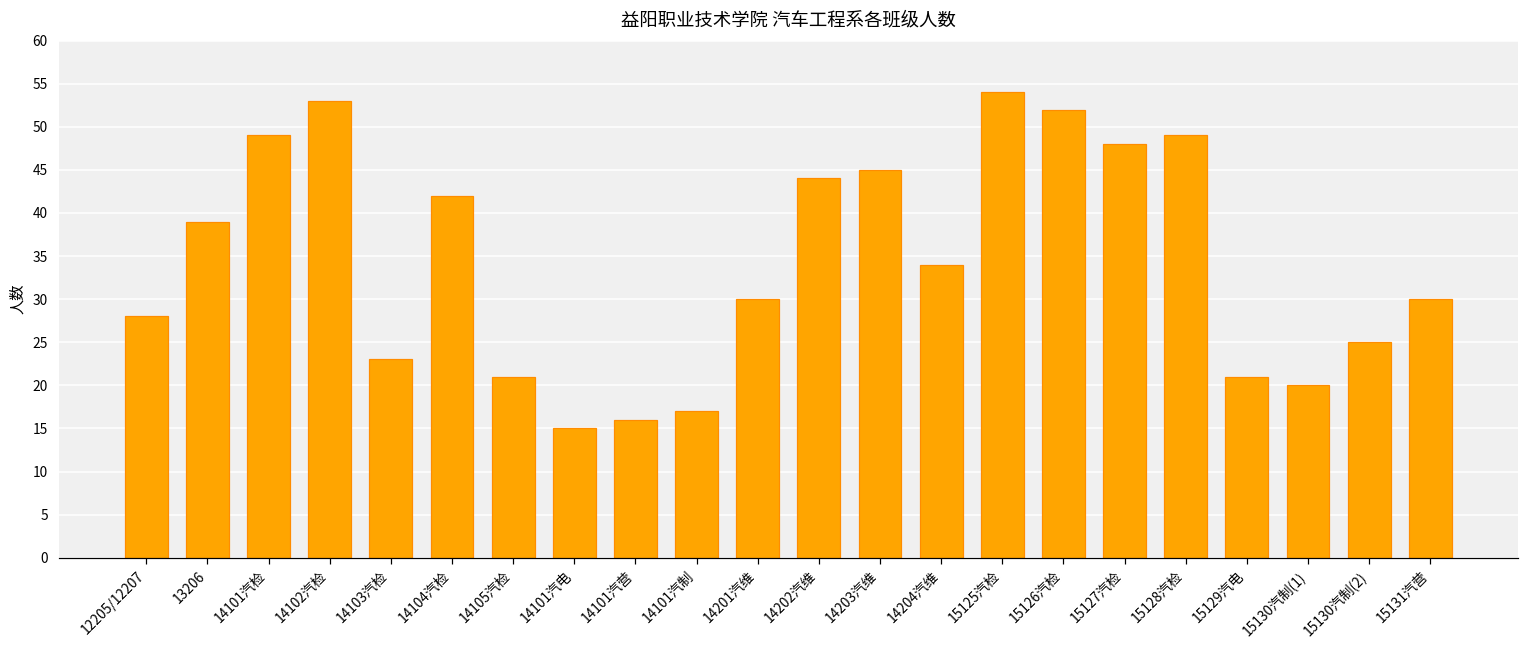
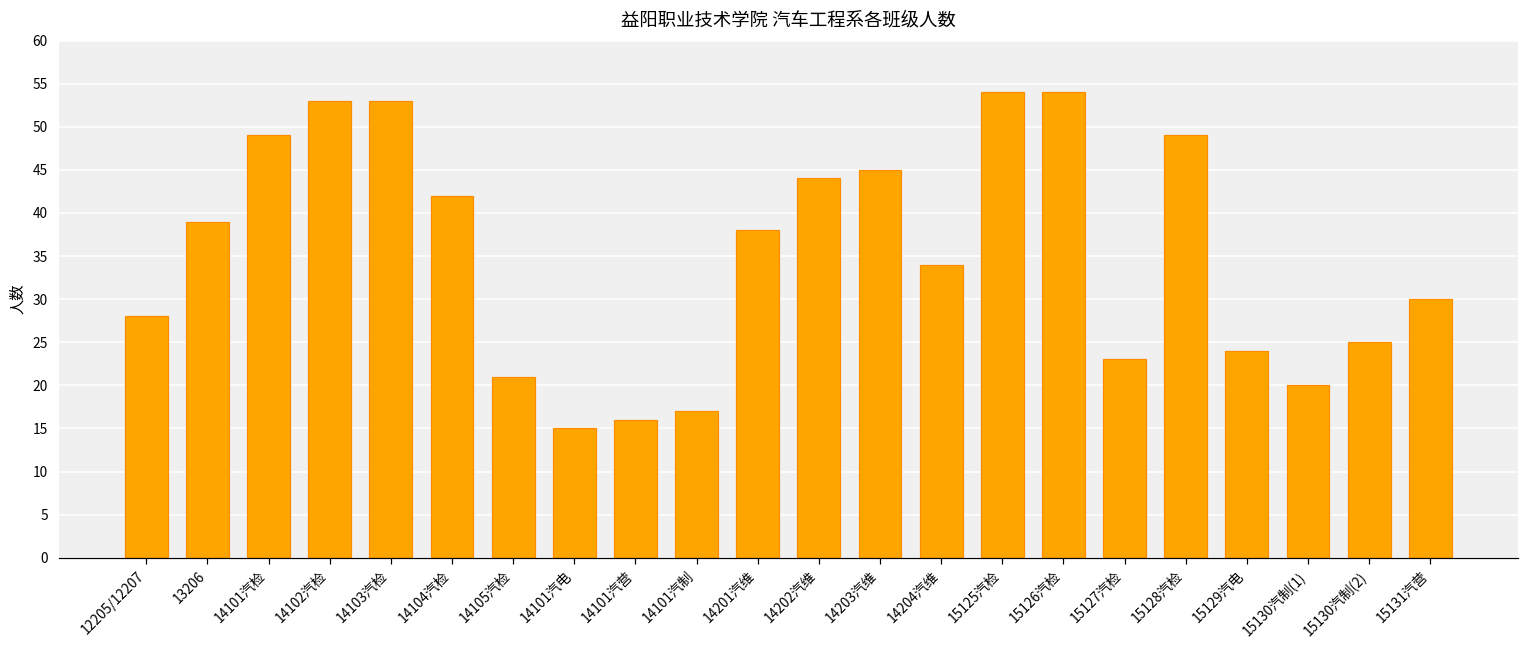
14103汽检: 23 -> 53
14201汽维: 30 -> 38
15126汽检: 52 -> 54
15127汽检: 48 -> 23
15129汽电: 21 -> 24
